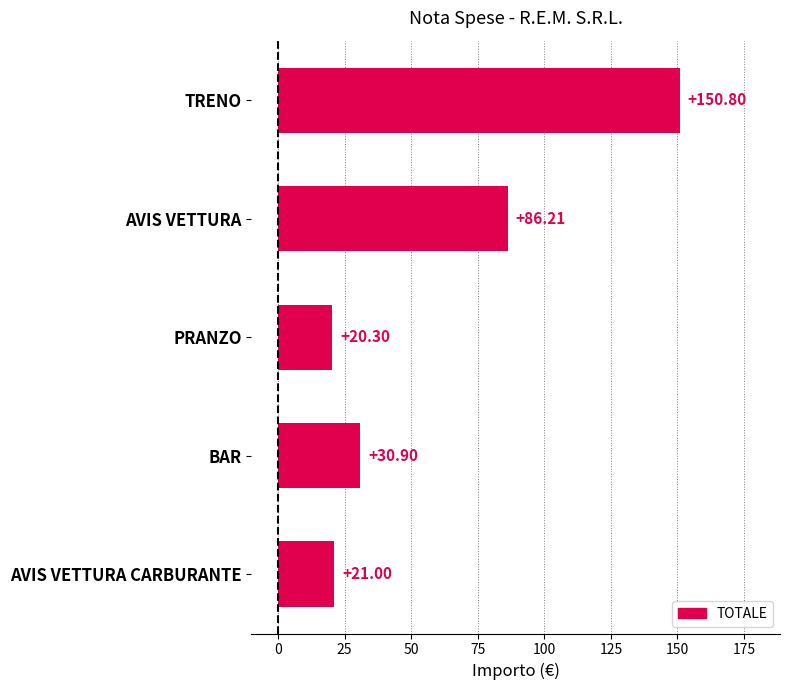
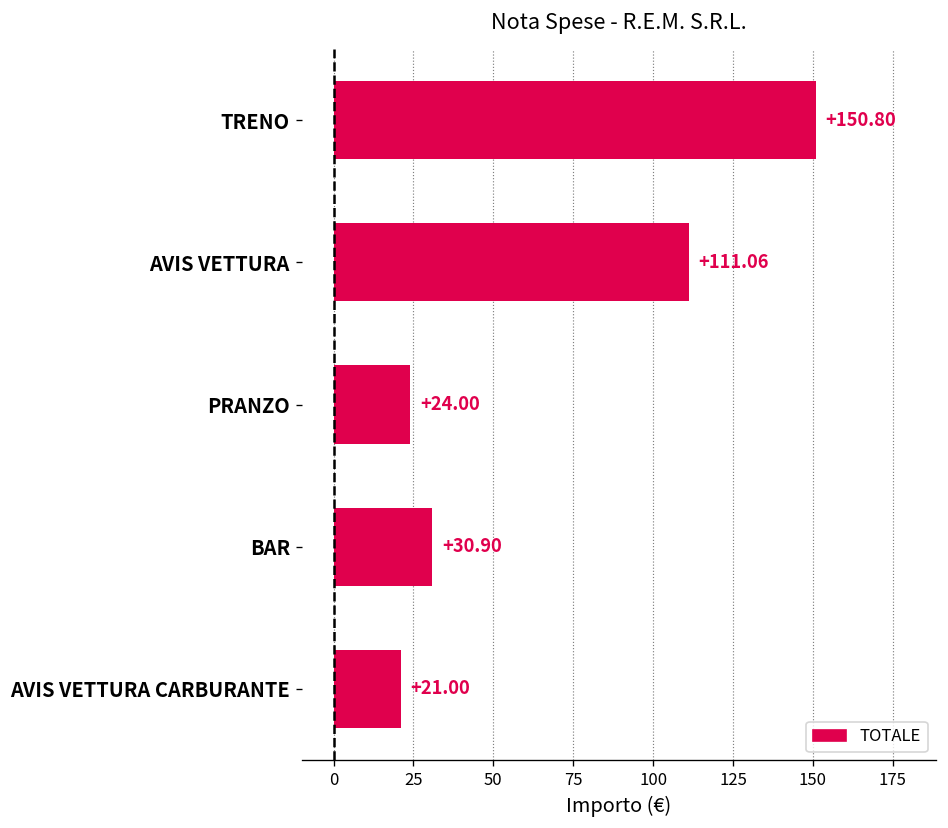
AVIS VETTURA: +86.21 -> +111.06
PRANZO: +20.30 -> +24.00
